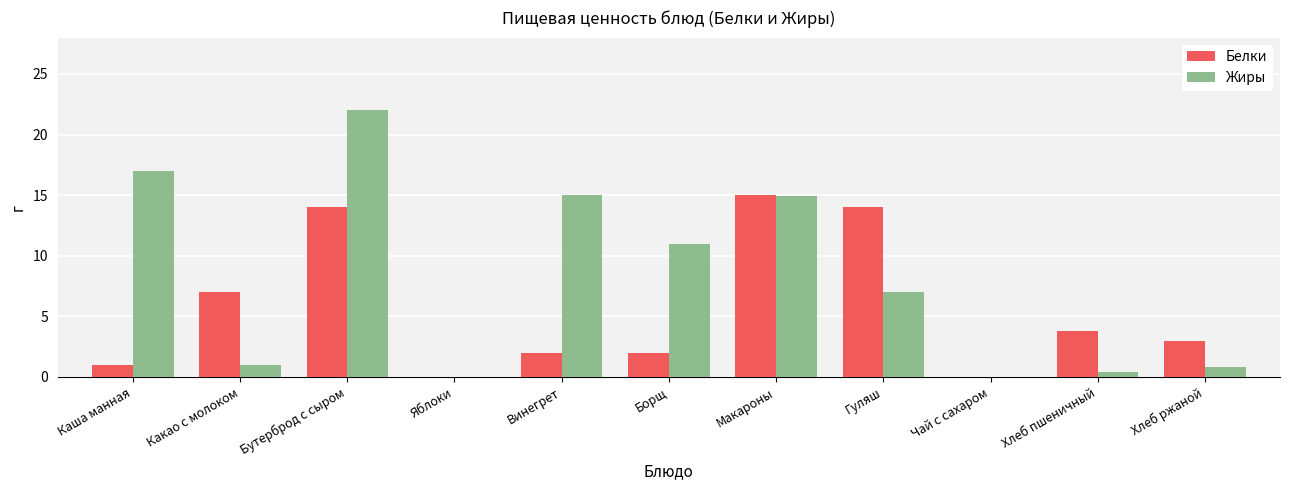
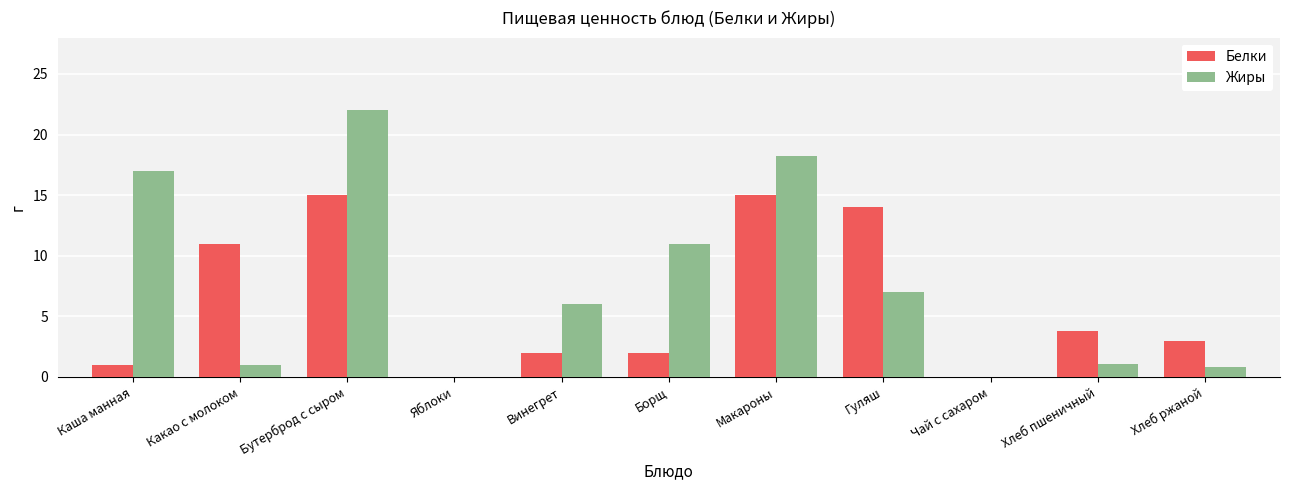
Белки, Какао с молоком: 7 -> 11
Белки, Бутерброд с сыром: 14 -> 15
Жиры, Винегрет: 15 -> 6
Жиры, Макароны: 14.9 -> 18.2
Жиры, Хлеб пшеничный: 0.4 -> 1.1
